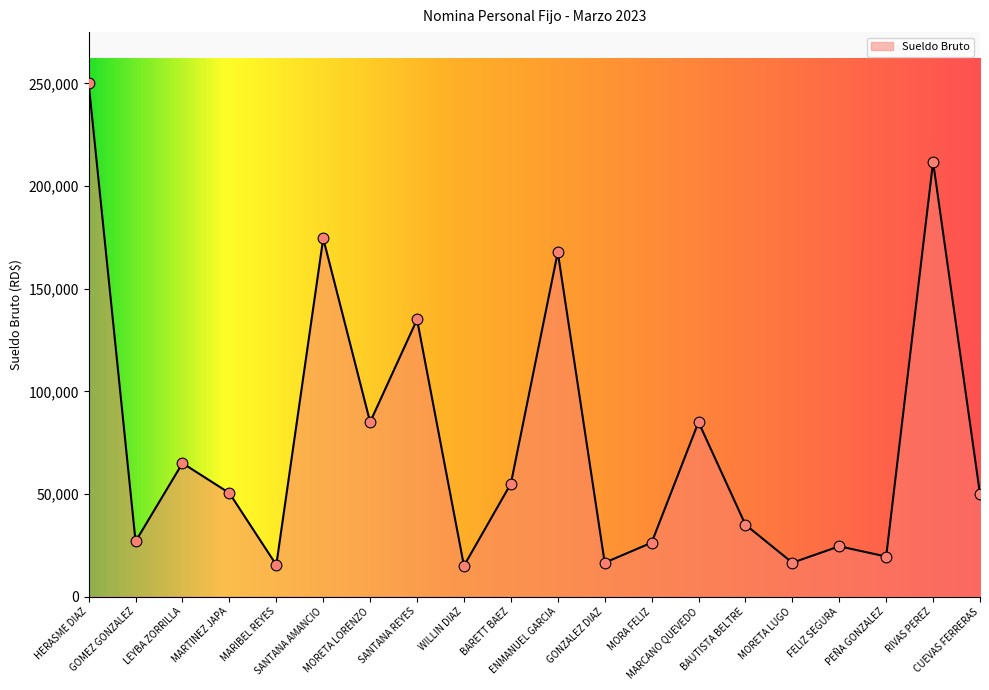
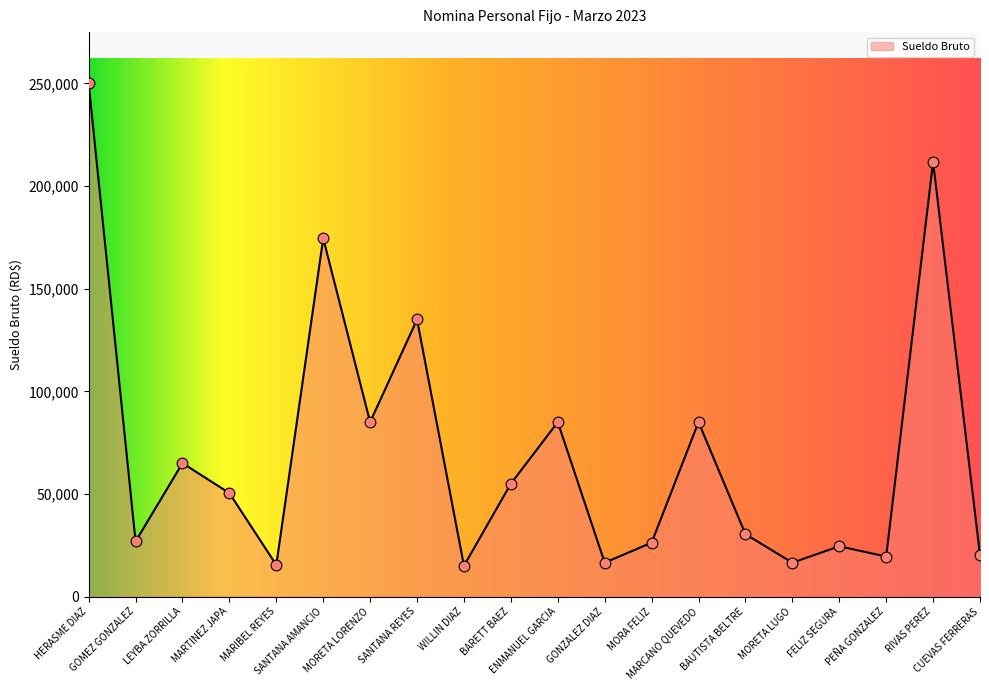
ENMANUEL GARCIA: 168,000 -> 85,000
BAUTISTA BELTRE: 35,000 -> 30,000
CUEVAS FERRERAS: 50,000 -> 20,000
